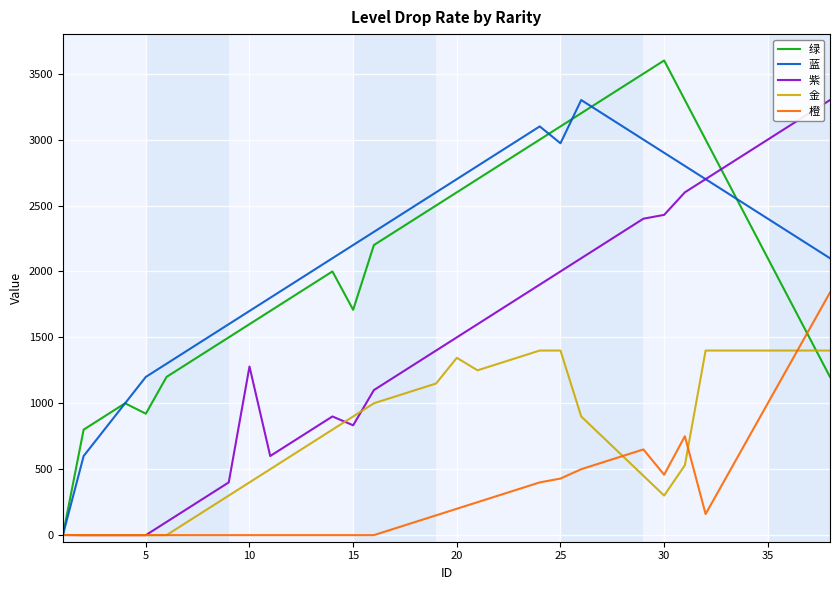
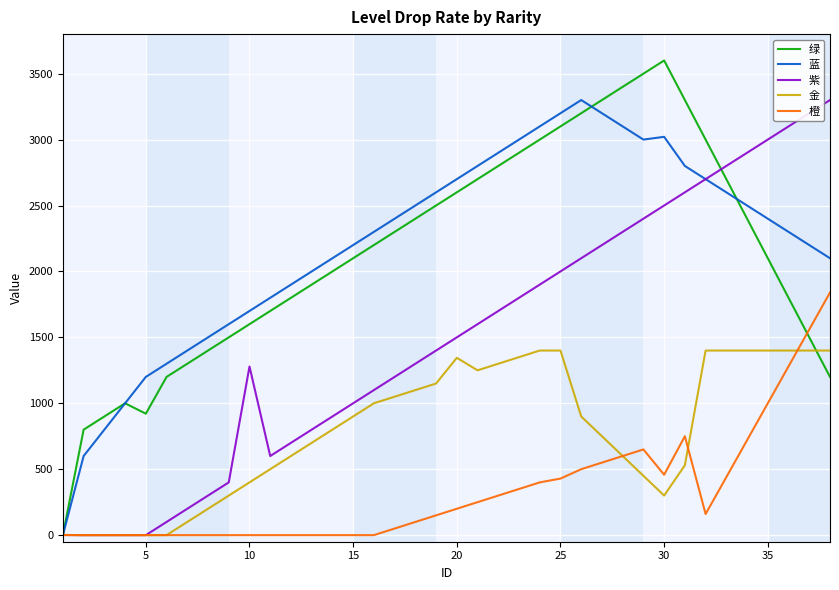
绿, 15: 1710 -> 2100
紫, 15: 830 -> 1000
蓝, 25: 2970 -> 3200
蓝, 30: 2900 -> 3020
紫, 30: 2430 -> 2500
